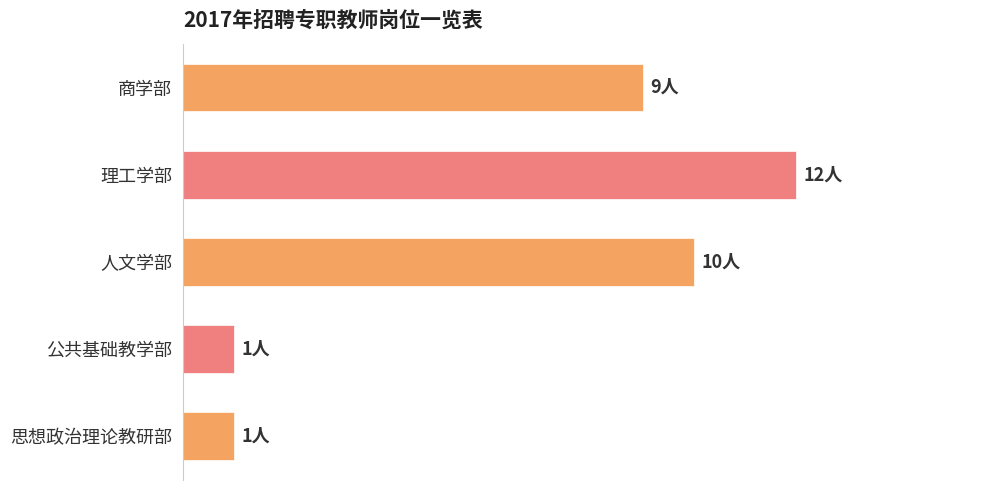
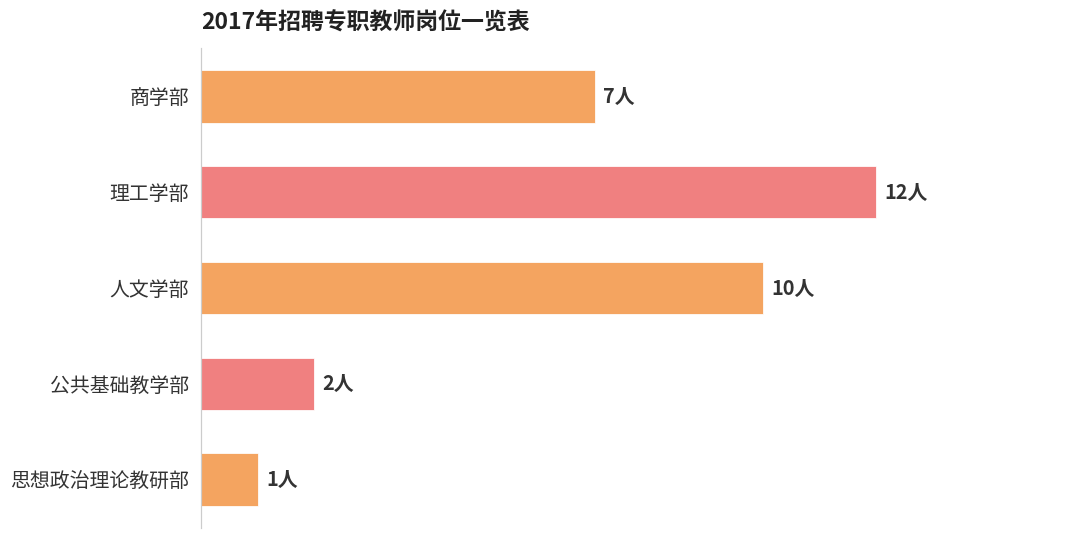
商学部: 9人 -> 7人
公共基础教学部: 1人 -> 2人
